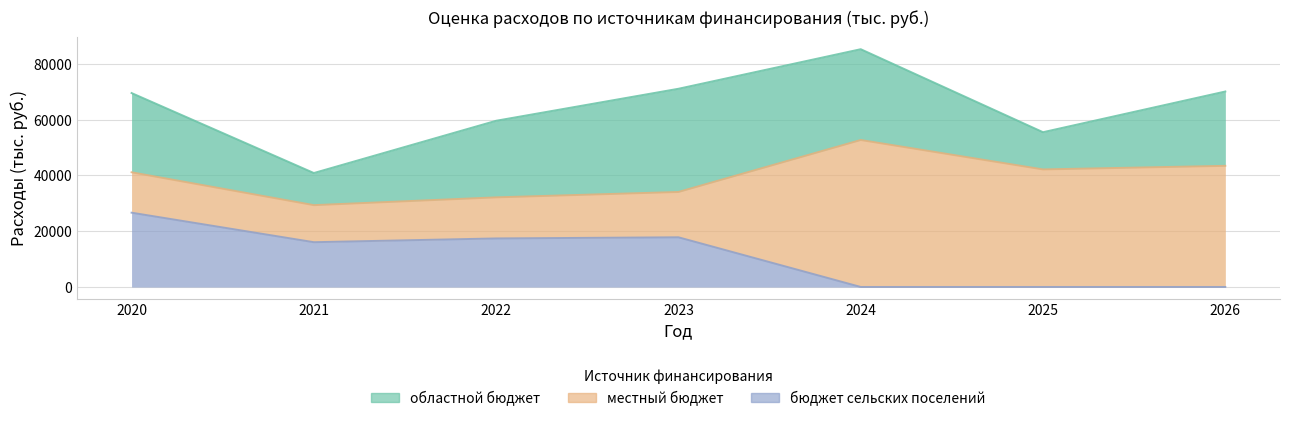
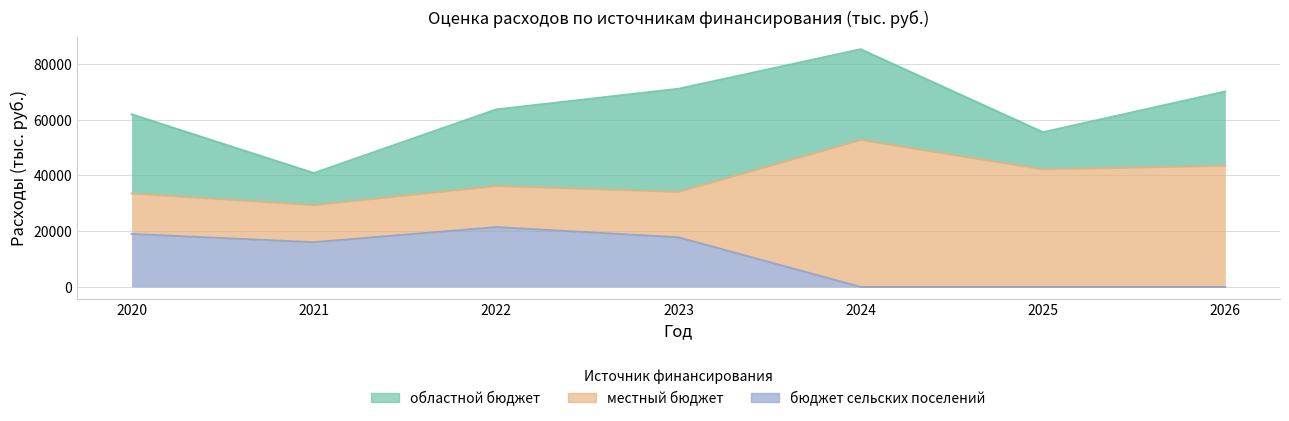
бюджет сельских поселений, 2020: 27000 -> 19000
бюджет сельских поселений, 2022: 17000 -> 21000
